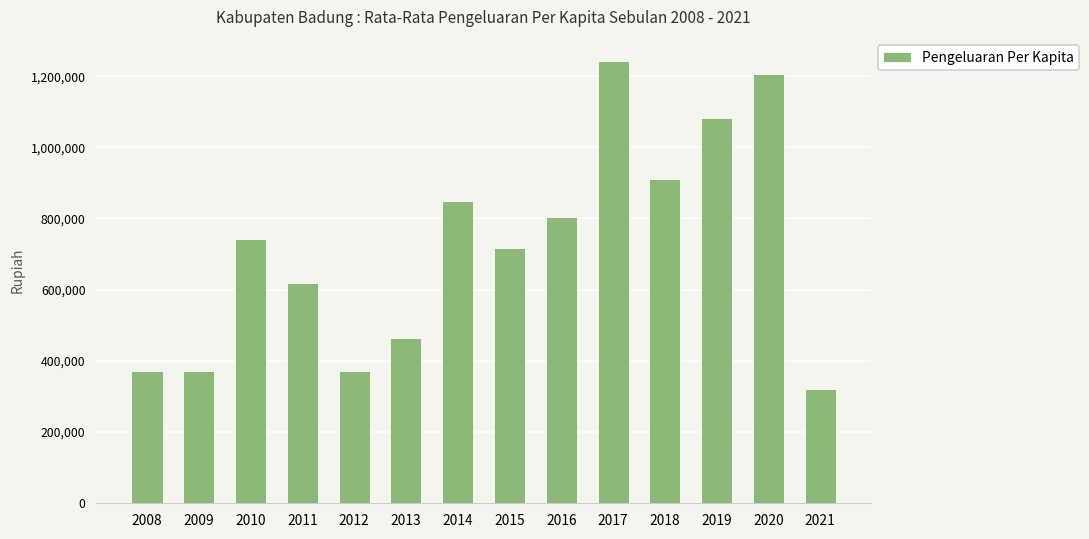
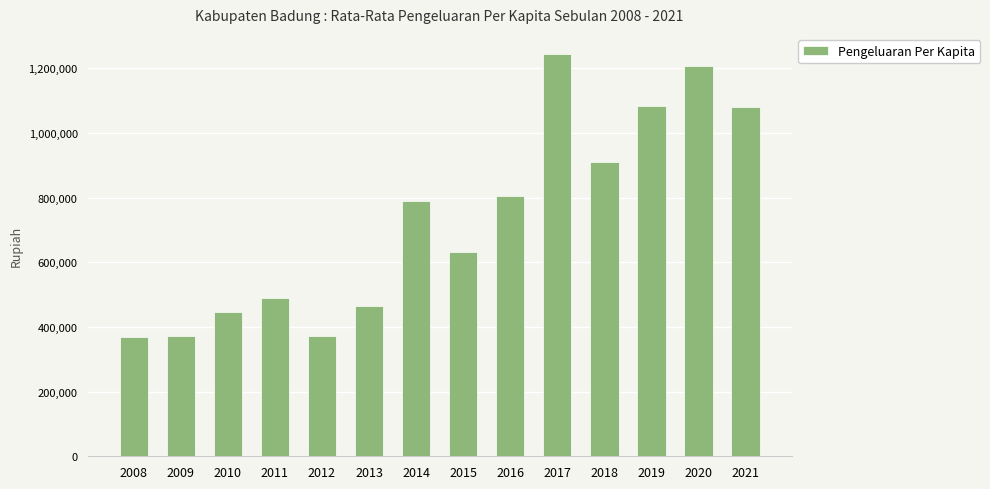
2010: 740,000 -> 440,000
2011: 620,000 -> 490,000
2014: 850,000 -> 790,000
2015: 720,000 -> 630,000
2021: 320,000 -> 1,080,000
